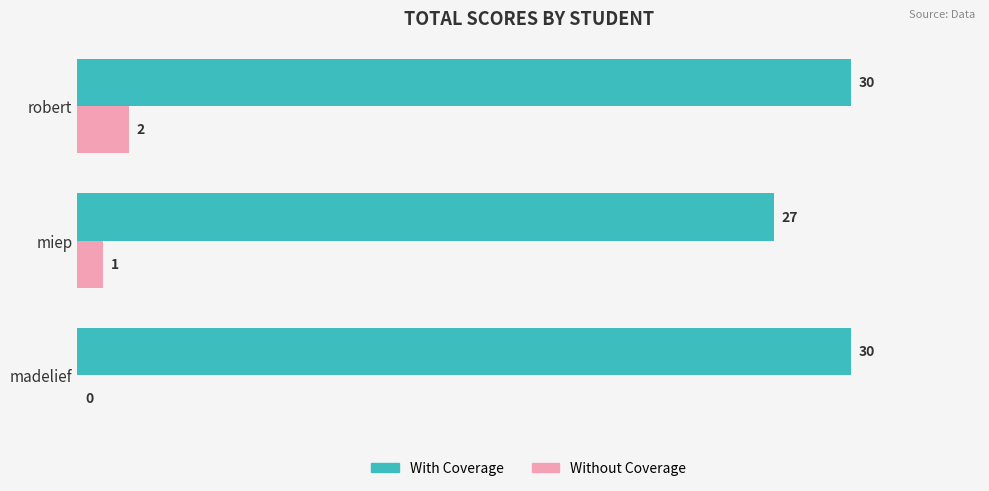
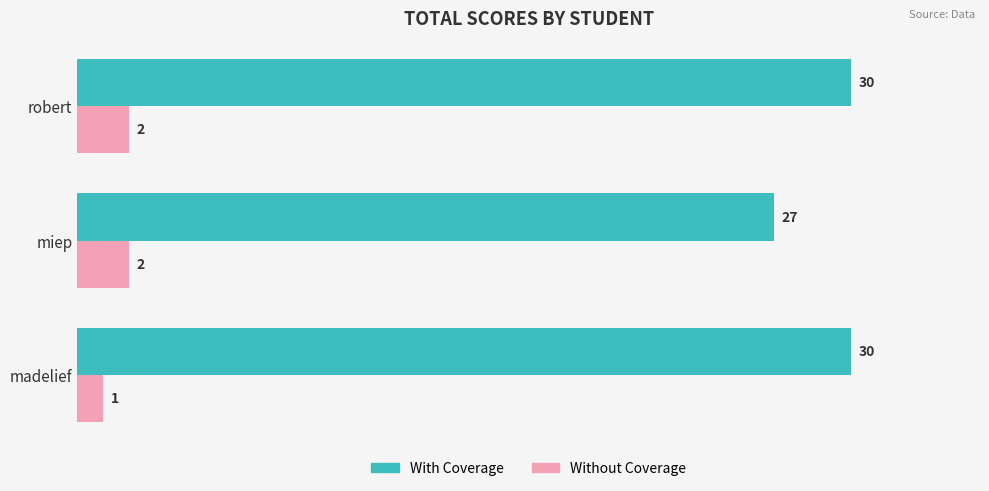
Without Coverage, miep: 1 -> 2
Without Coverage, madelief: 0 -> 1
